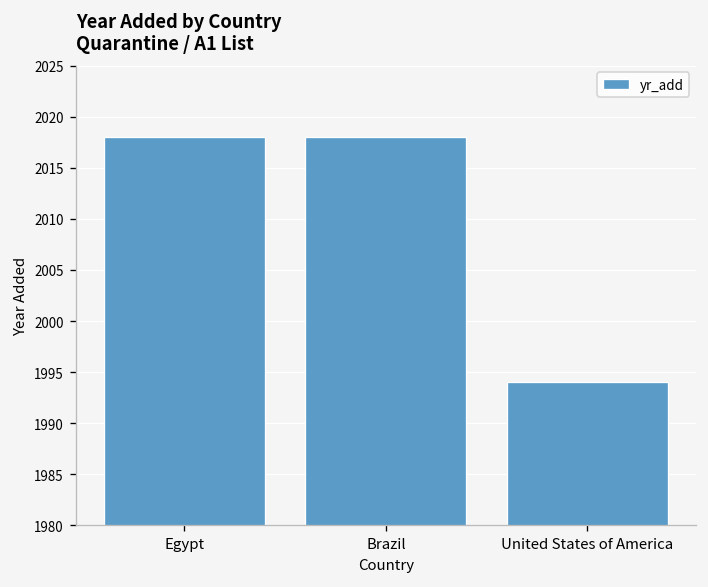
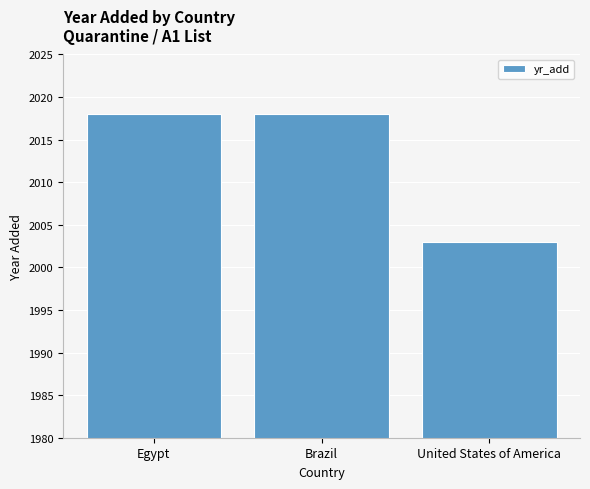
United States of America: 1994 -> 2003
